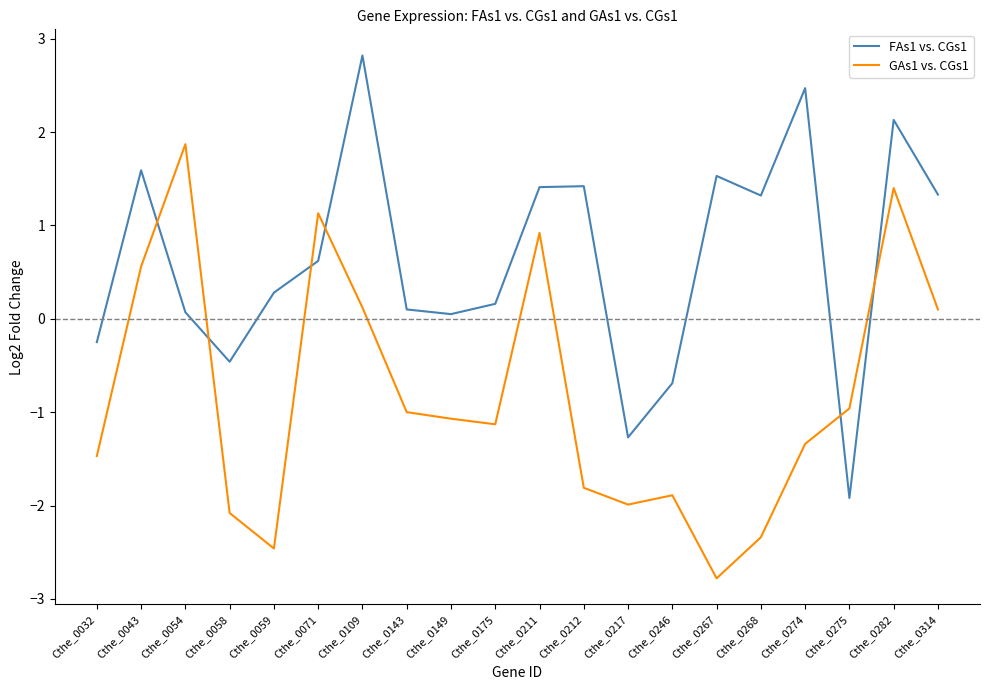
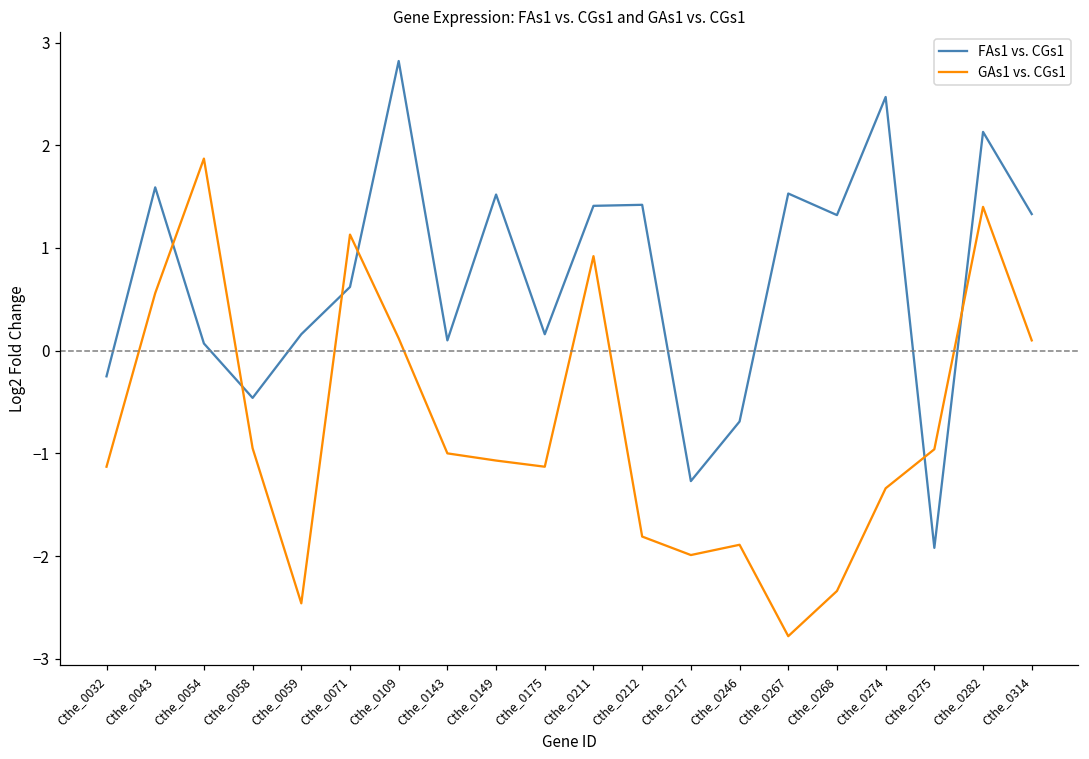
GAs1 vs. CGs1, Cthe_0032: -1.5 -> -1.1
GAs1 vs. CGs1, Cthe_0058: -2.1 -> -1.0
FAs1 vs. CGs1, Cthe_0059: 0.3 -> 0.2
FAs1 vs. CGs1, Cthe_0149: 0.1 -> 1.5
